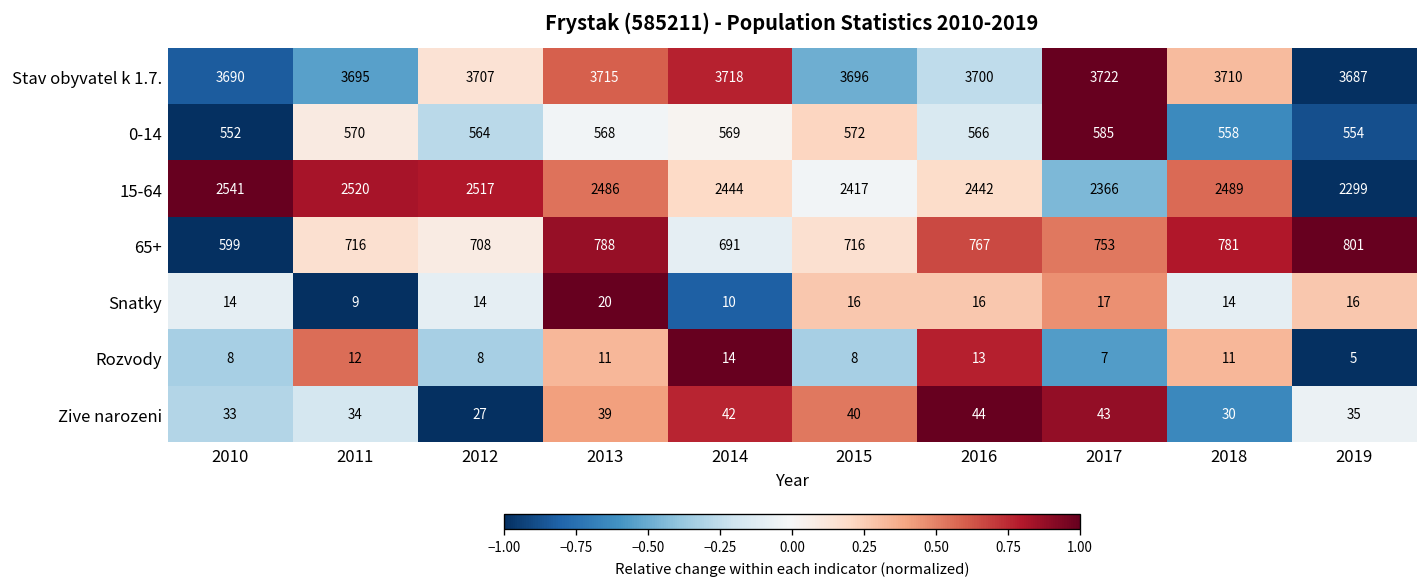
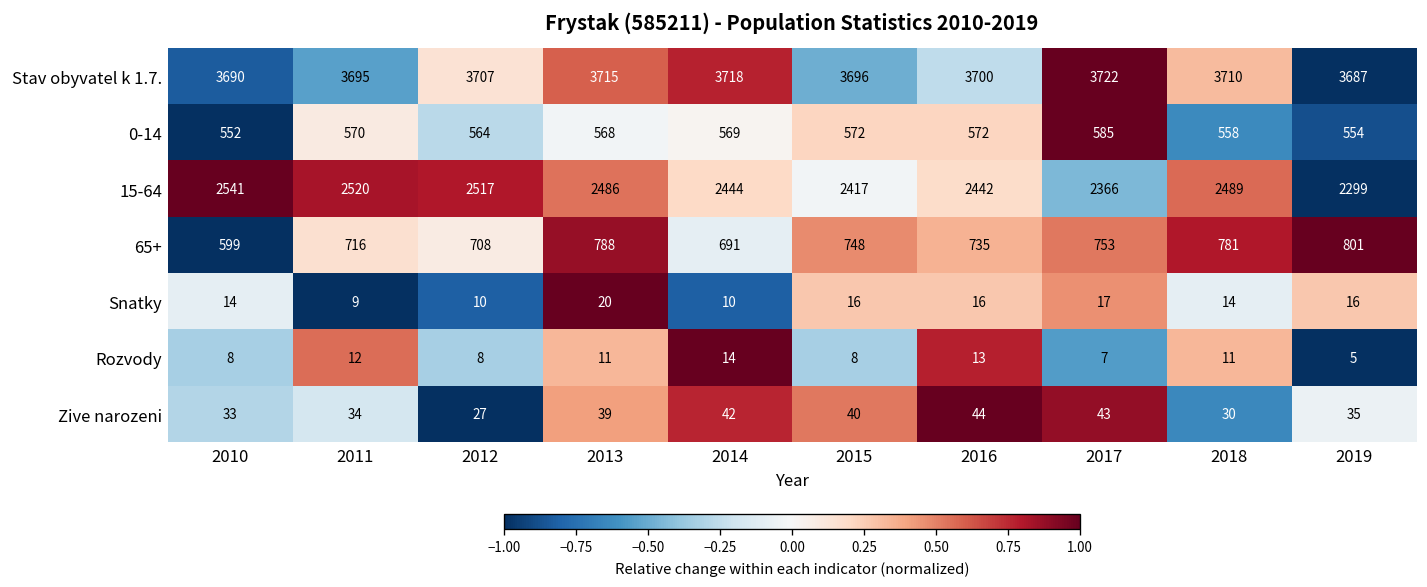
0-14, 2016: 566 -> 572
65+, 2015: 716 -> 748
65+, 2016: 767 -> 735
Snatky, 2012: 14 -> 10
